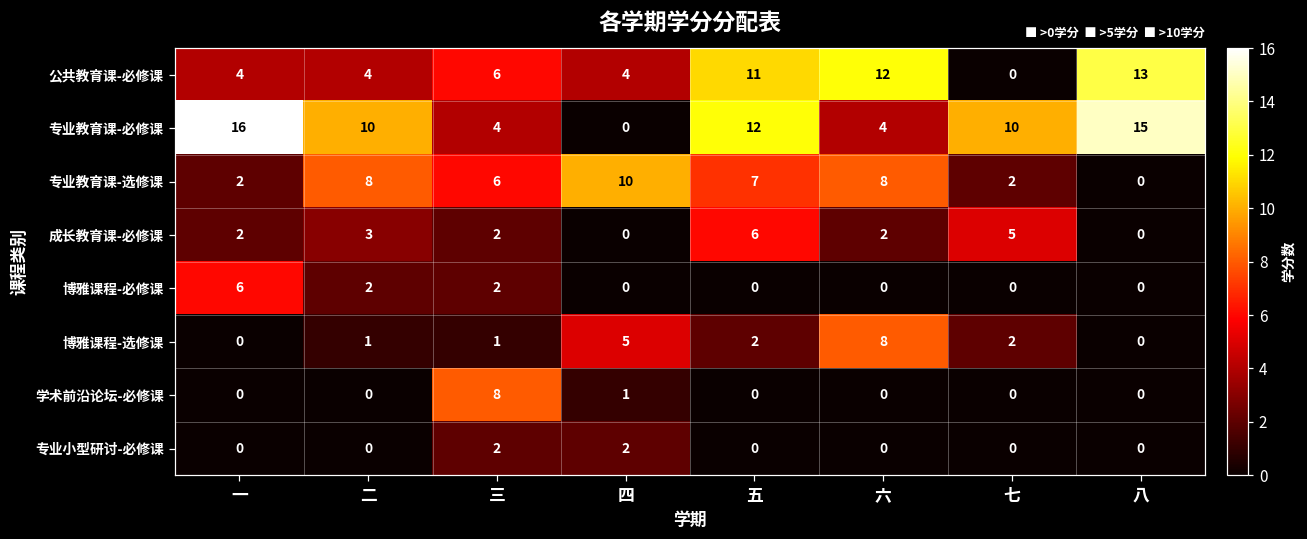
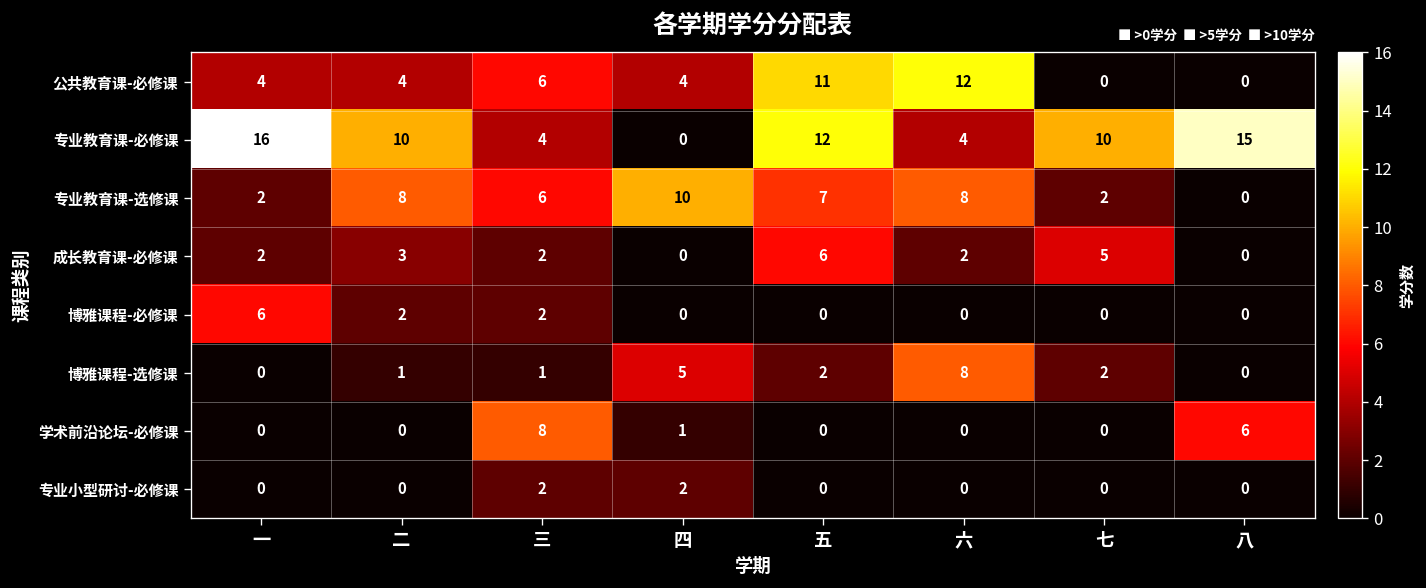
公共教育课-必修课, 八: 13 -> 0
学术前沿论坛-必修课, 八: 0 -> 6
